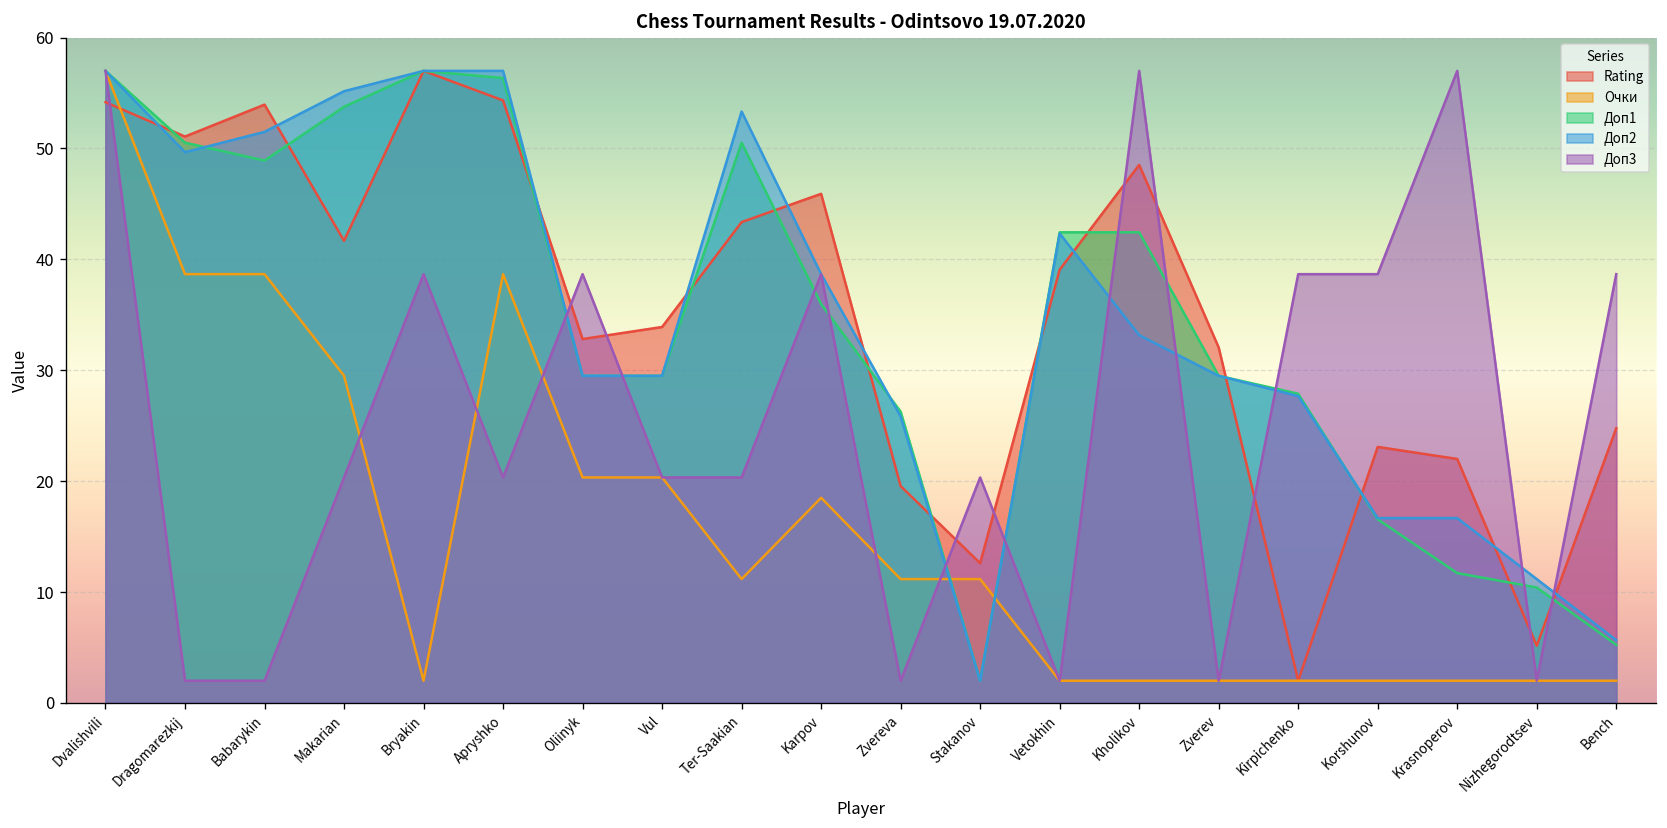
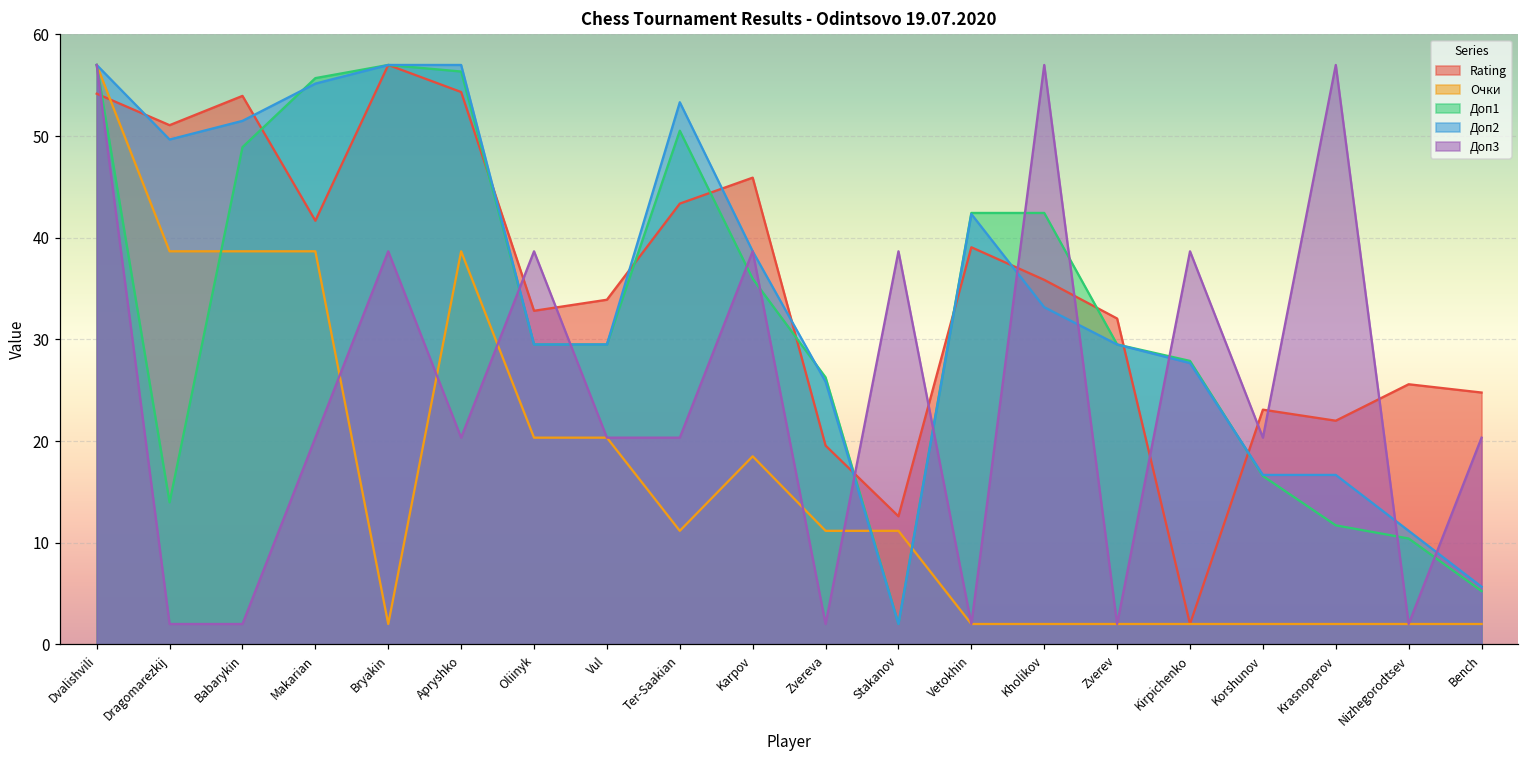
Доп1, Dragomarezkij: 51 -> 14
Очки, Makarian: 30 -> 39
Доп1, Makarian: 54 -> 56
Доп3, Stakanov: 20 -> 39
Rating, Kholikov: 49 -> 36
Доп3, Korshunov: 39 -> 20
Rating, Nizhegorodtsev: 5 -> 26
Доп3, Bench: 39 -> 20
